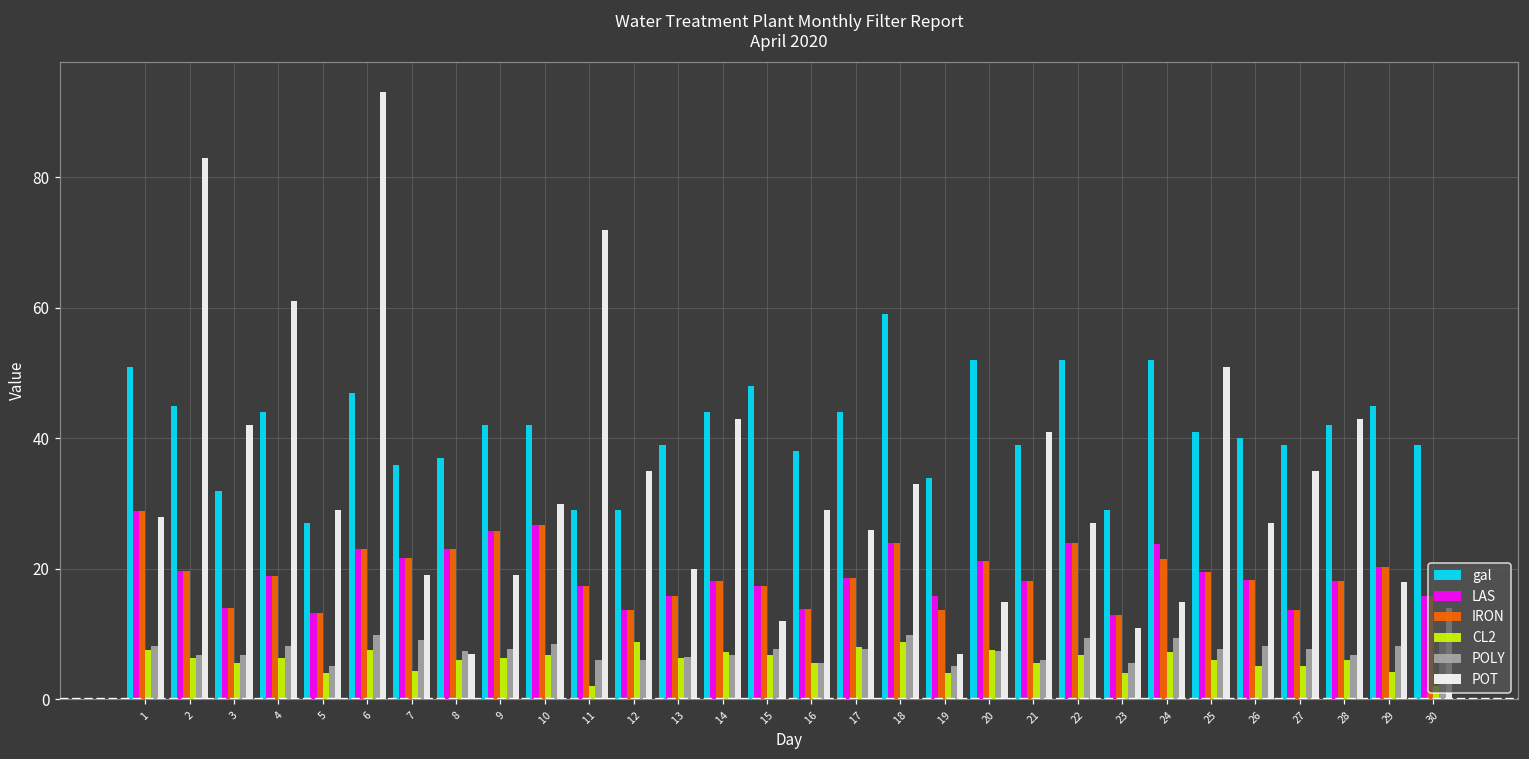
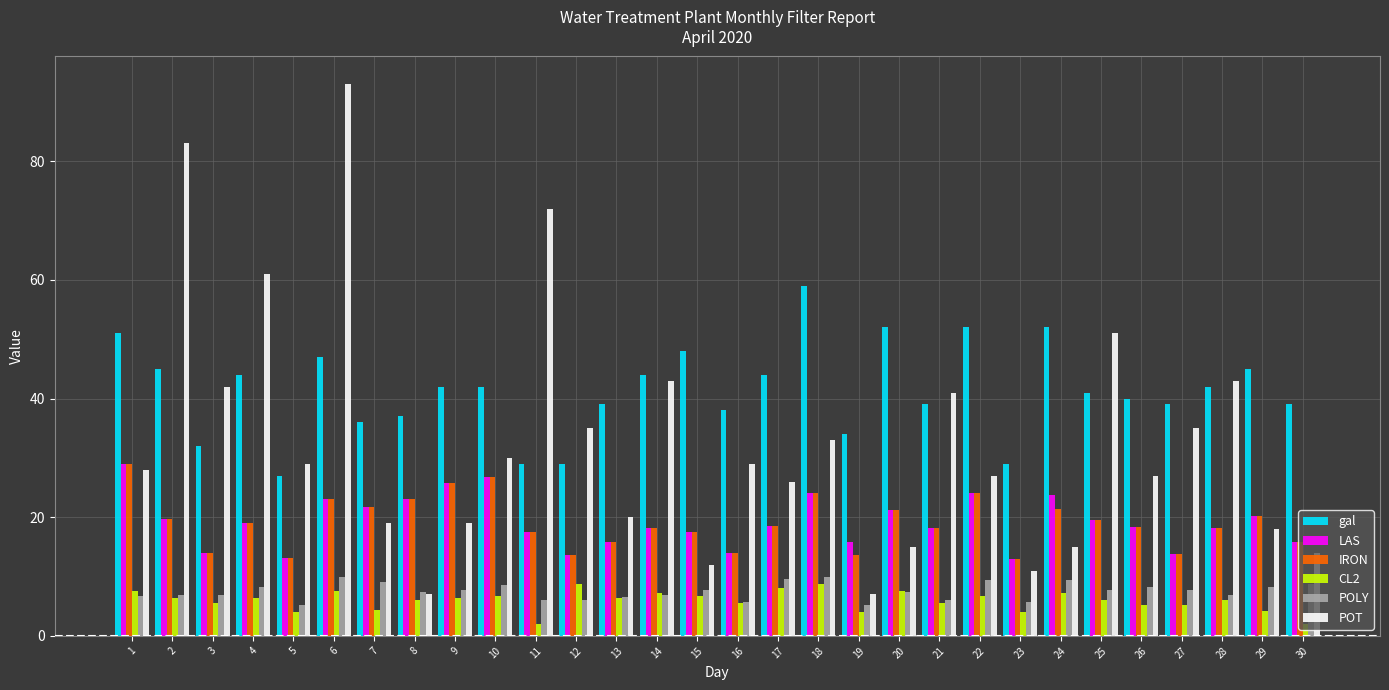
POLY, 1: 8 -> 7
POLY, 17: 8 -> 10
